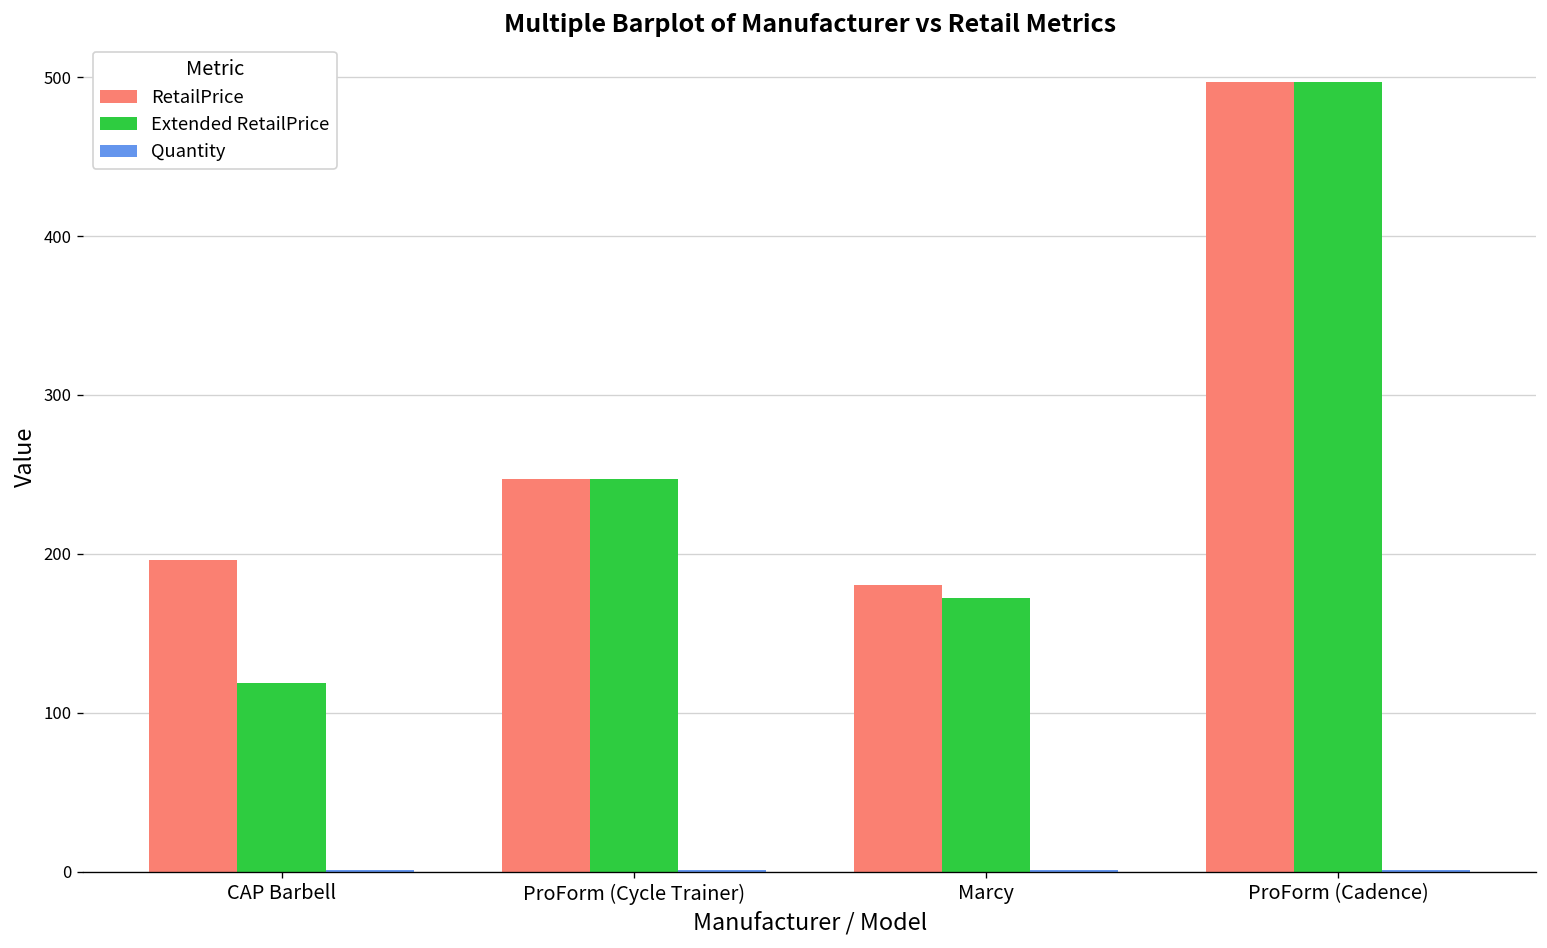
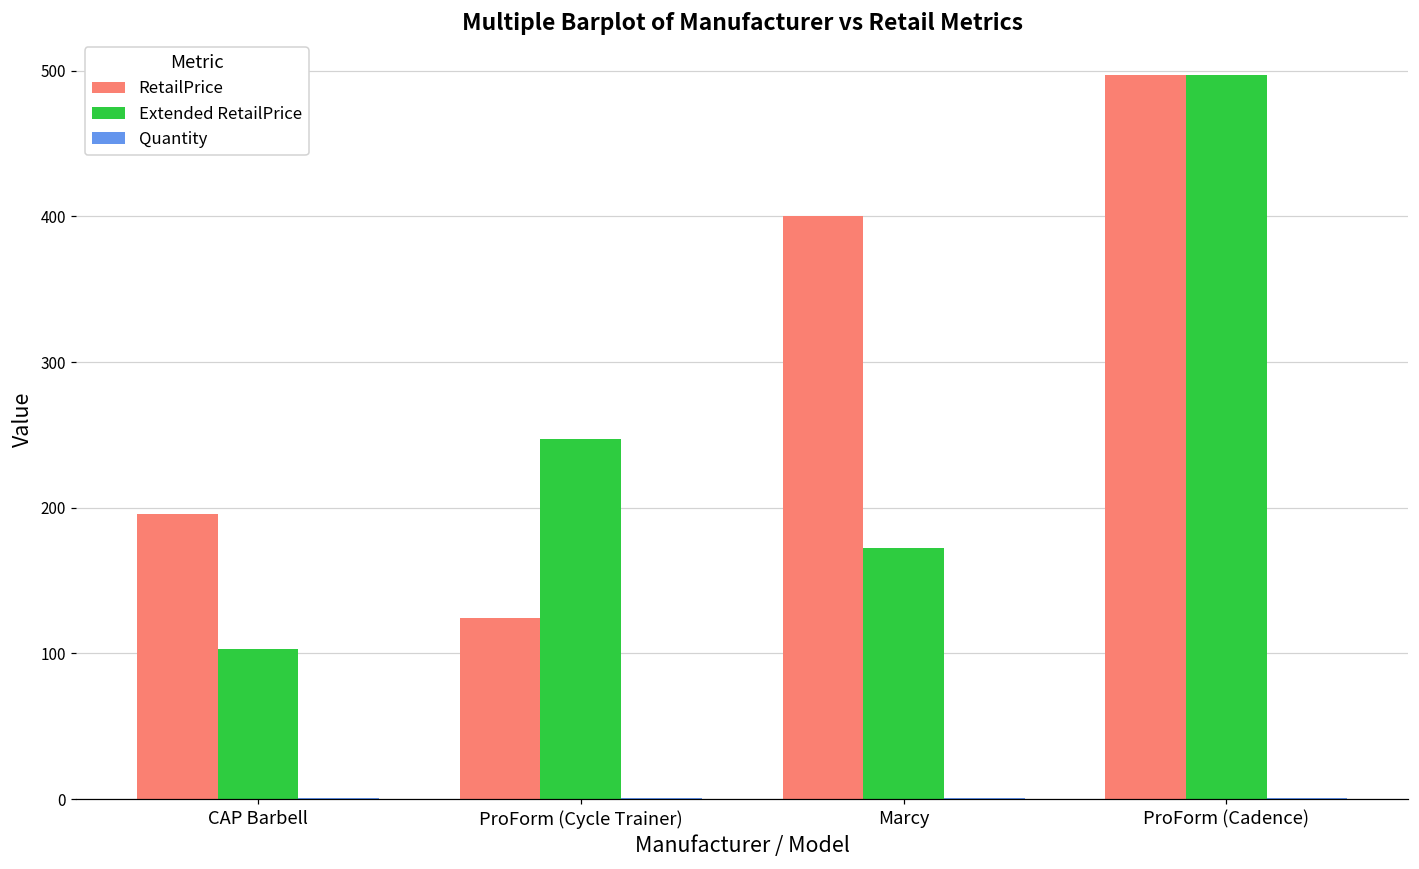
Extended RetailPrice, CAP Barbell: 119 -> 103
RetailPrice, ProForm (Cycle Trainer): 247 -> 124
RetailPrice, Marcy: 180 -> 400
